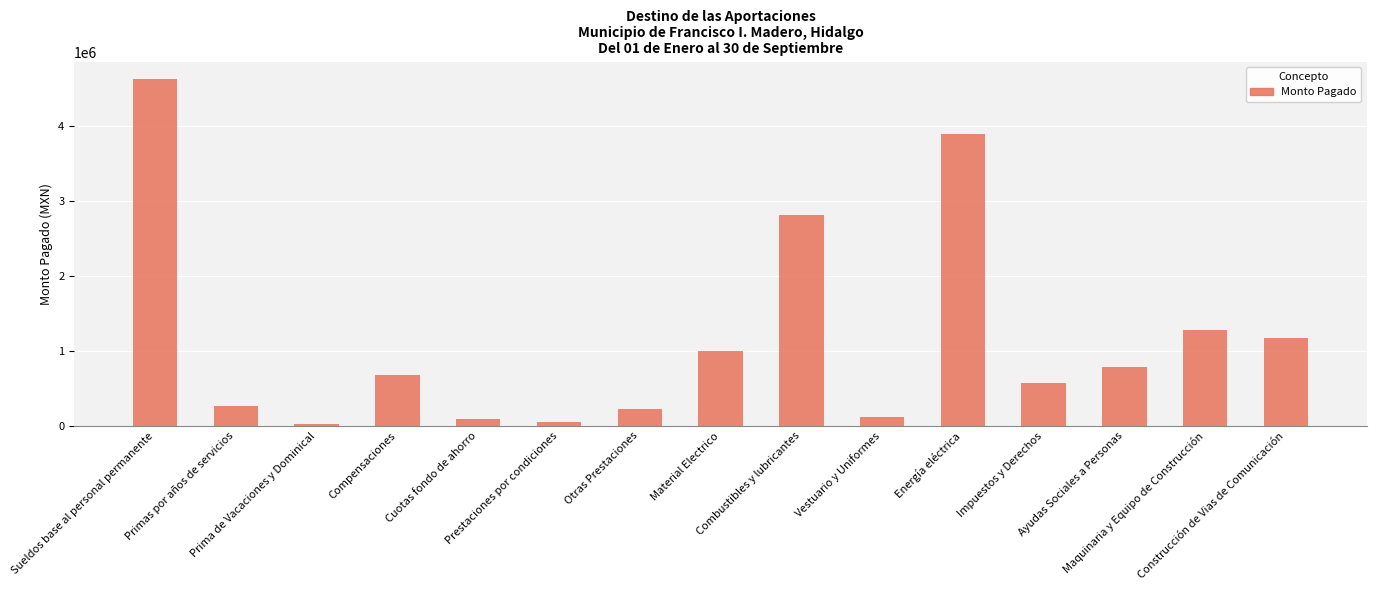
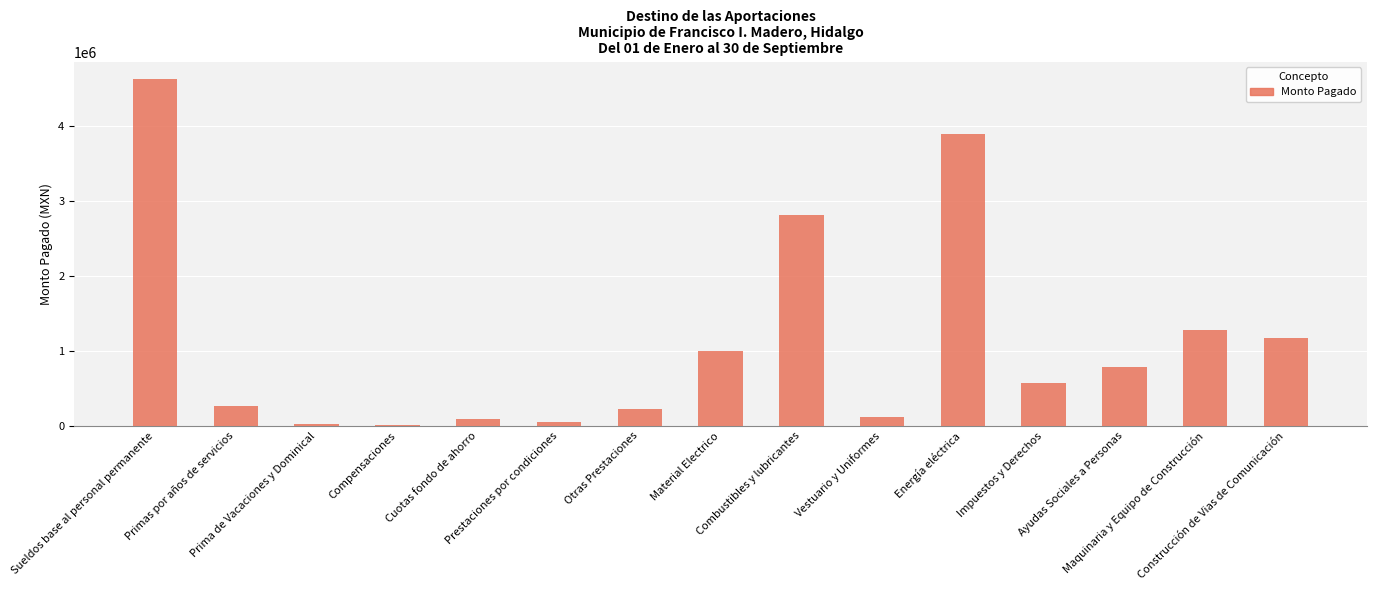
Compensaciones: 700000 -> 0
